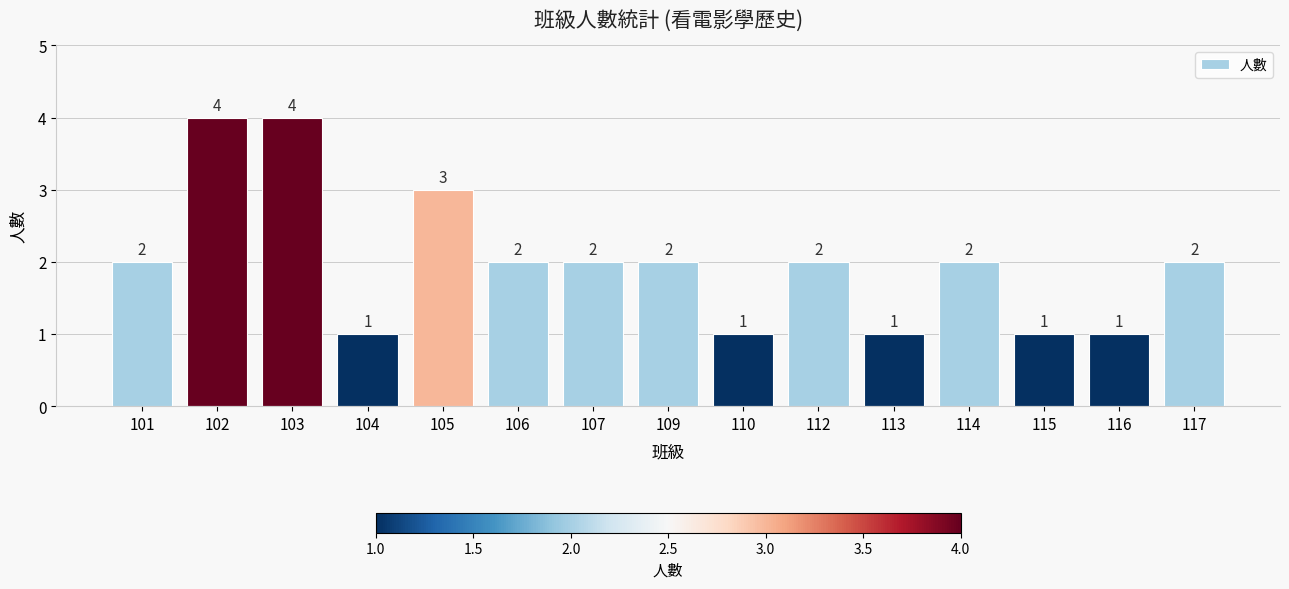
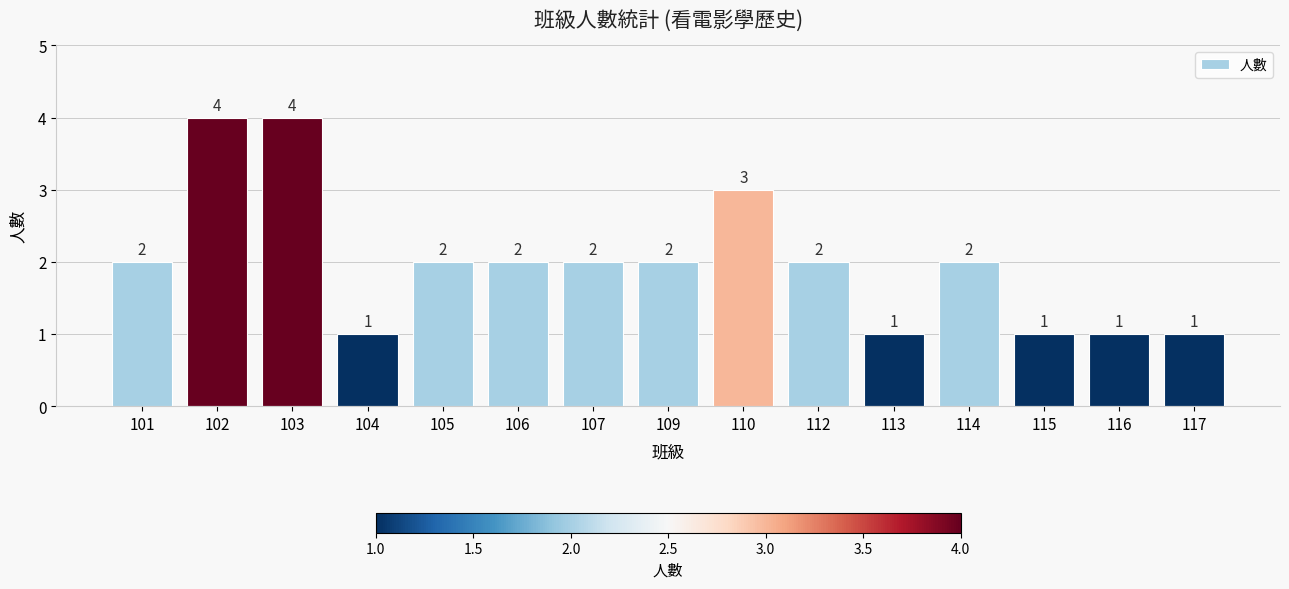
105: 3 -> 2
110: 1 -> 3
117: 2 -> 1
